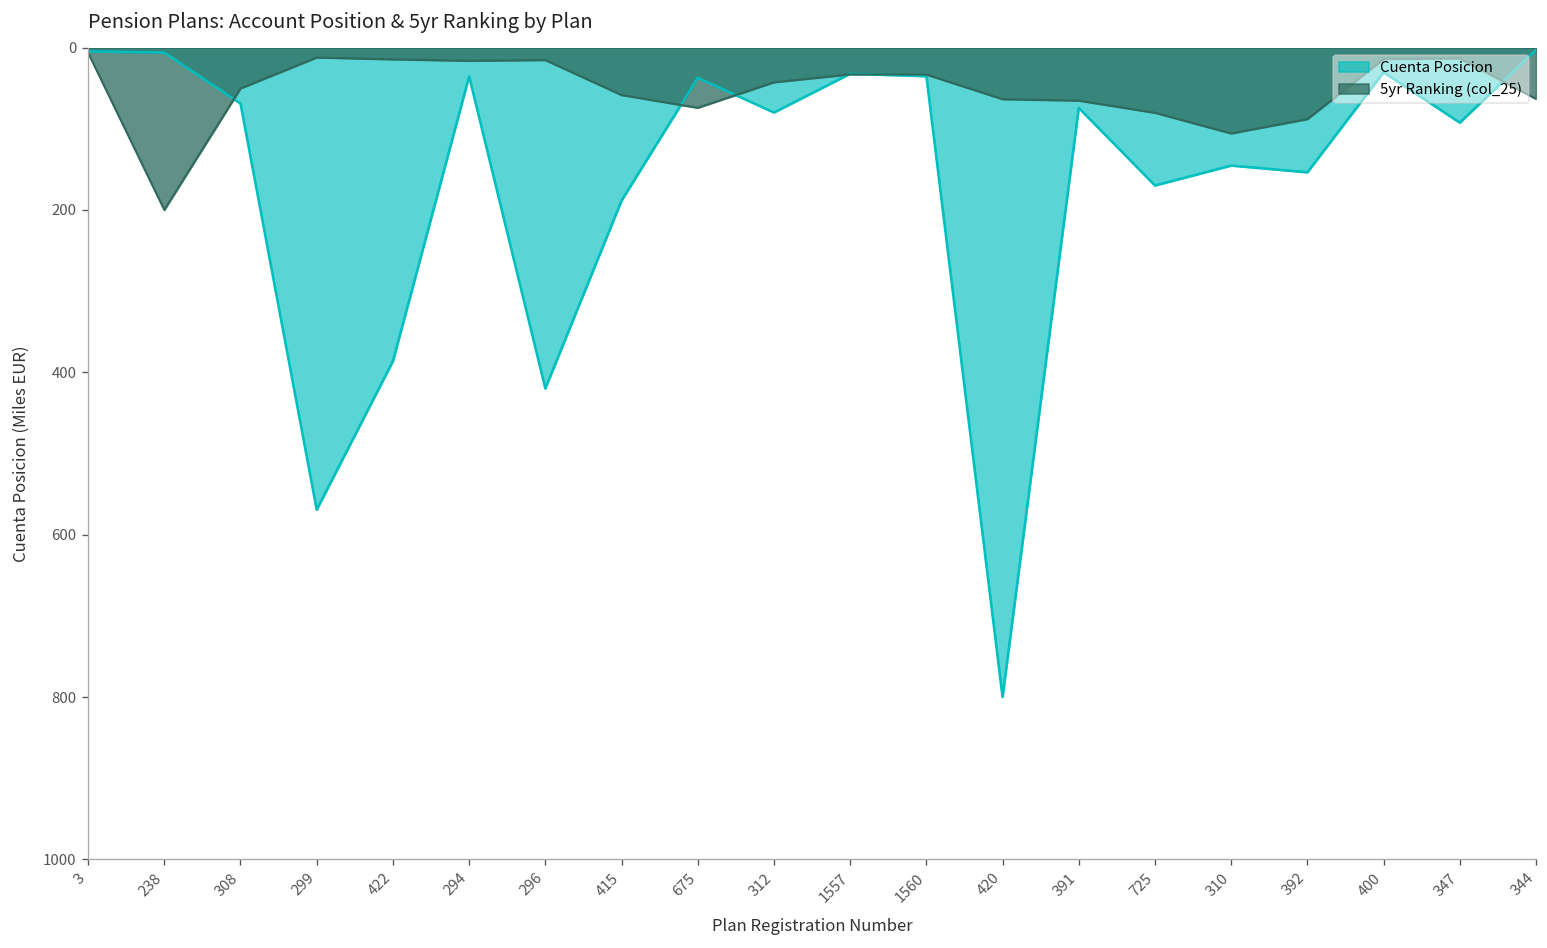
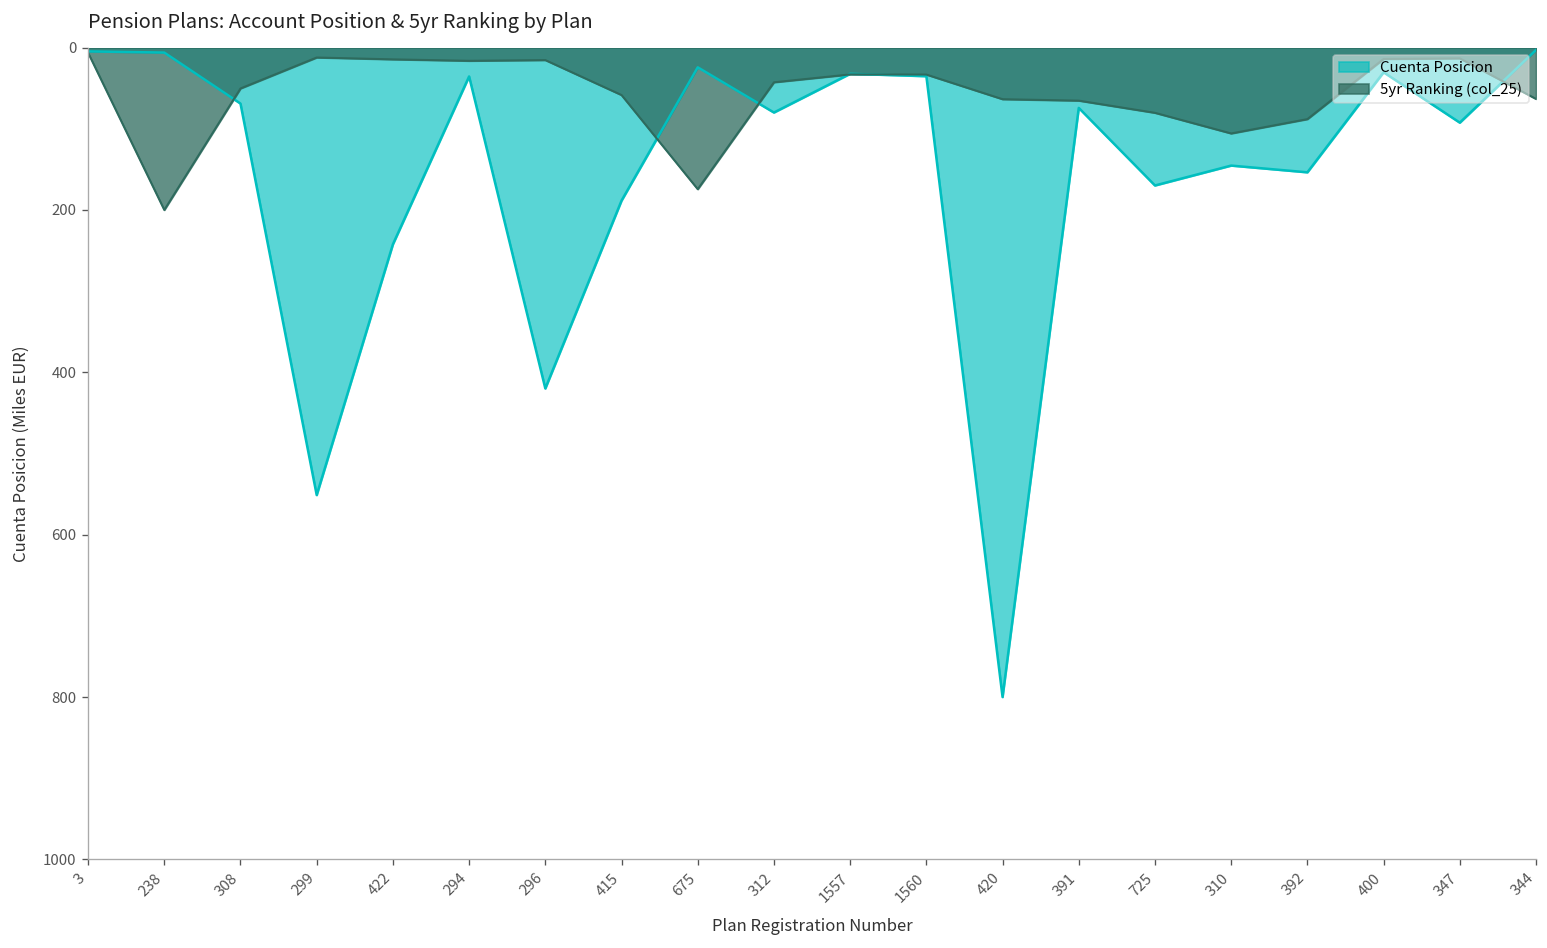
Cuenta Posicion, 299: 570 -> 550
Cuenta Posicion, 422: 390 -> 240
Cuenta Posicion, 675: 40 -> 20
5yr Ranking (col_25), 675: 70 -> 170
